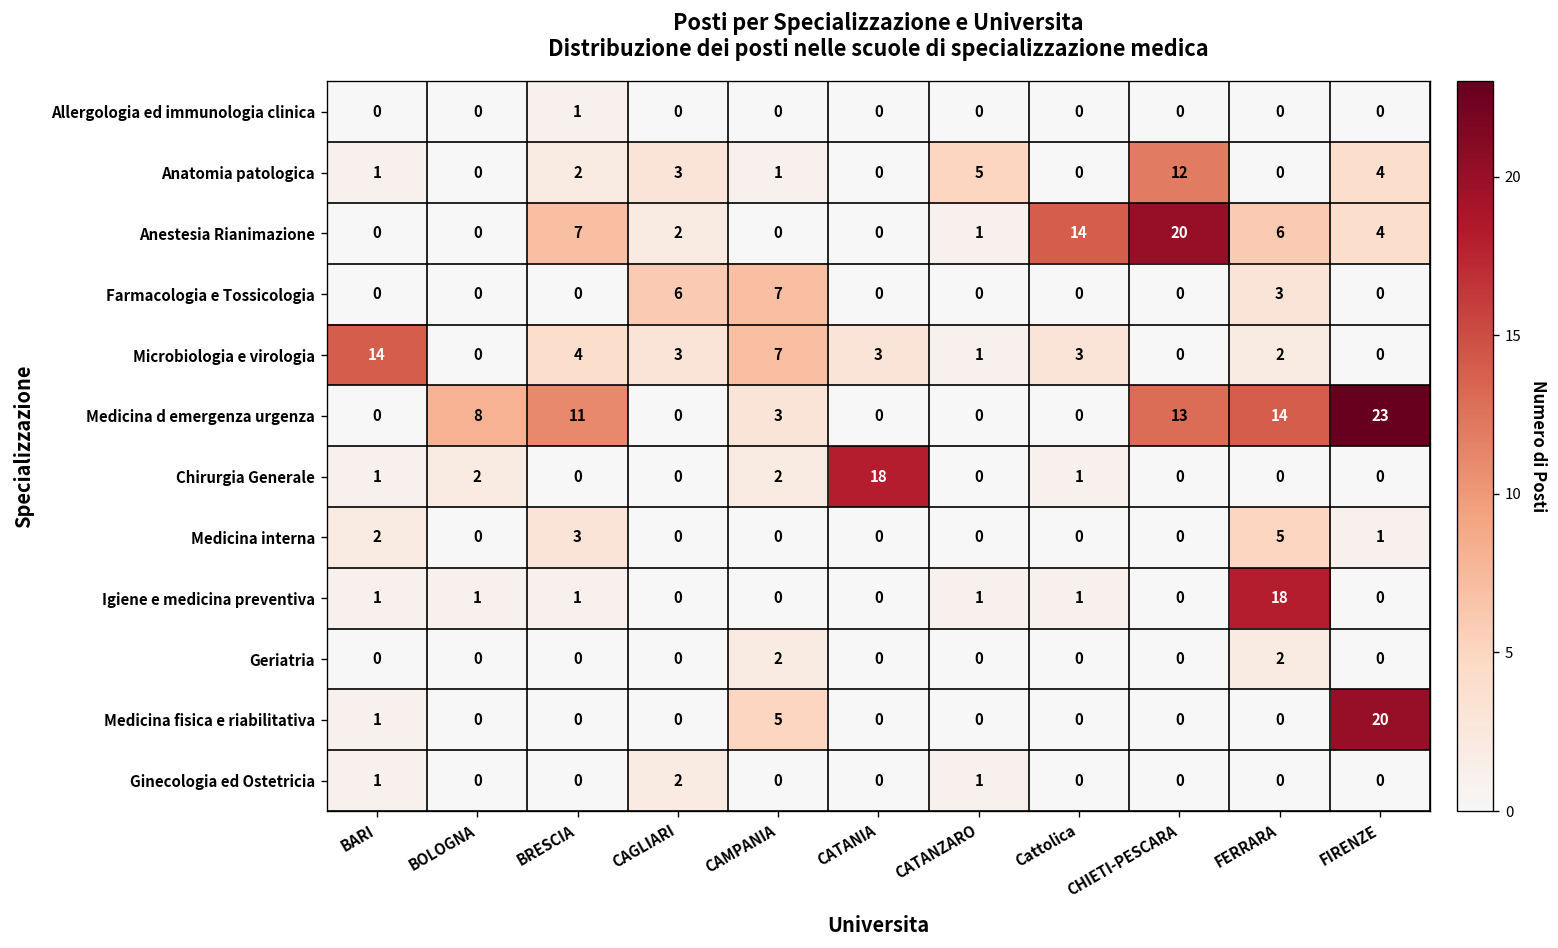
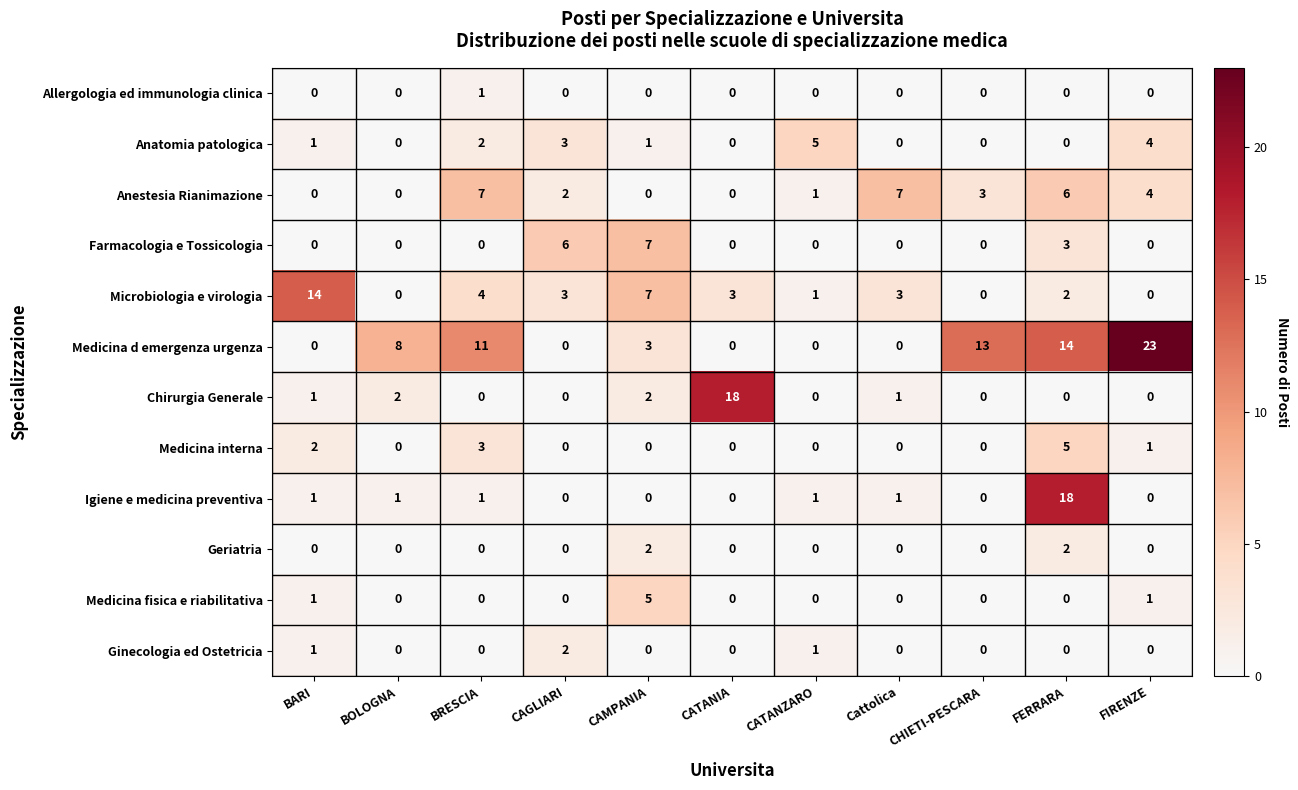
Anatomia patologica, CHIETI-PESCARA: 12 -> 0
Anestesia Rianimazione, Cattolica: 14 -> 7
Anestesia Rianimazione, CHIETI-PESCARA: 20 -> 3
Medicina fisica e riabilitativa, FIRENZE: 20 -> 1
